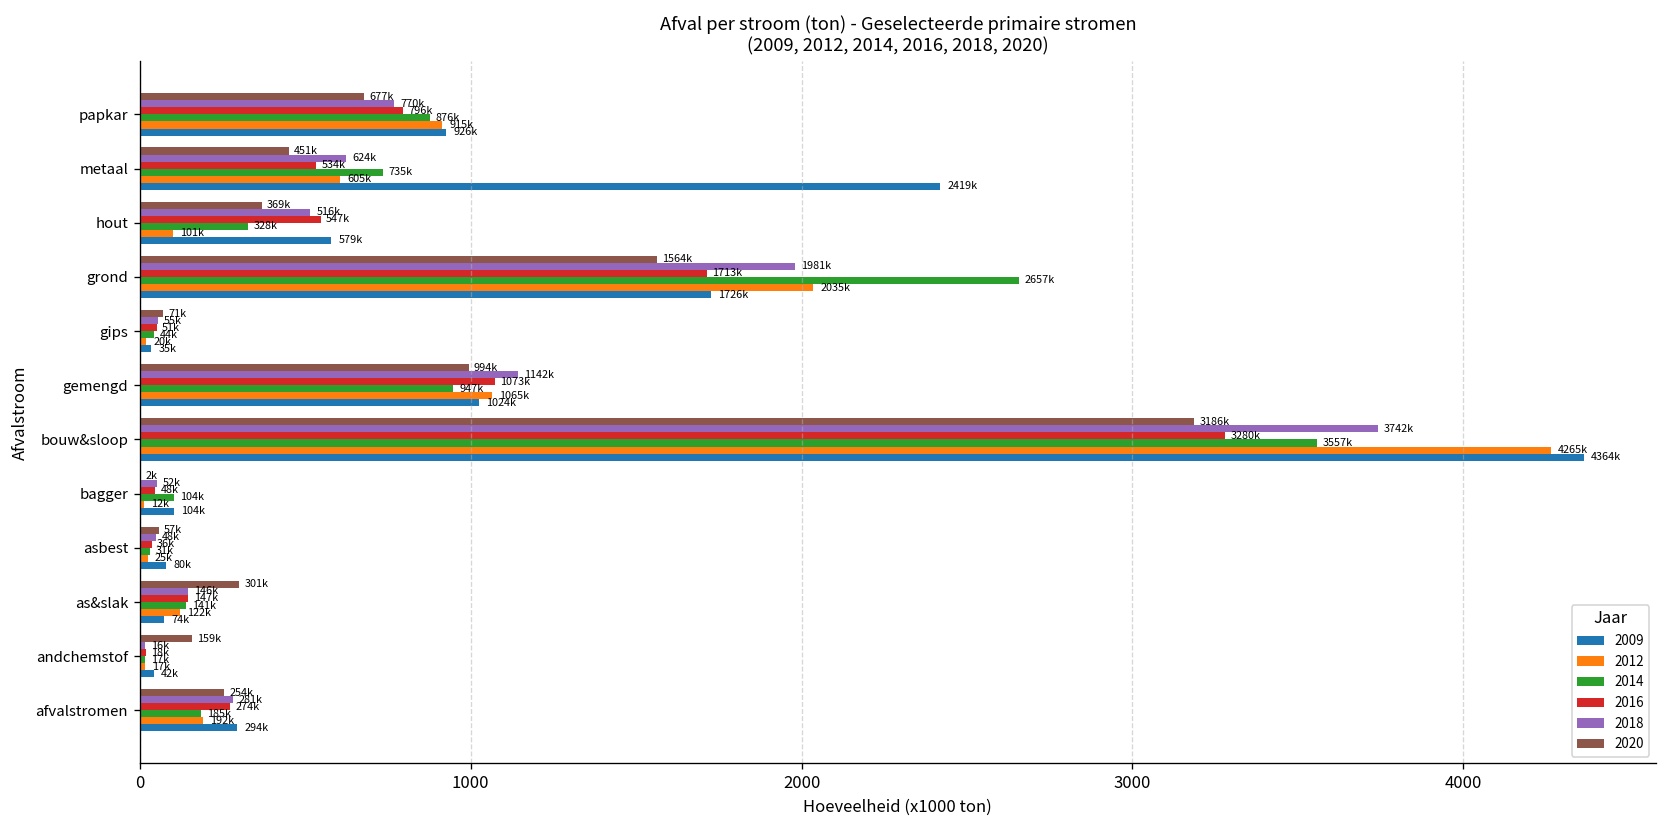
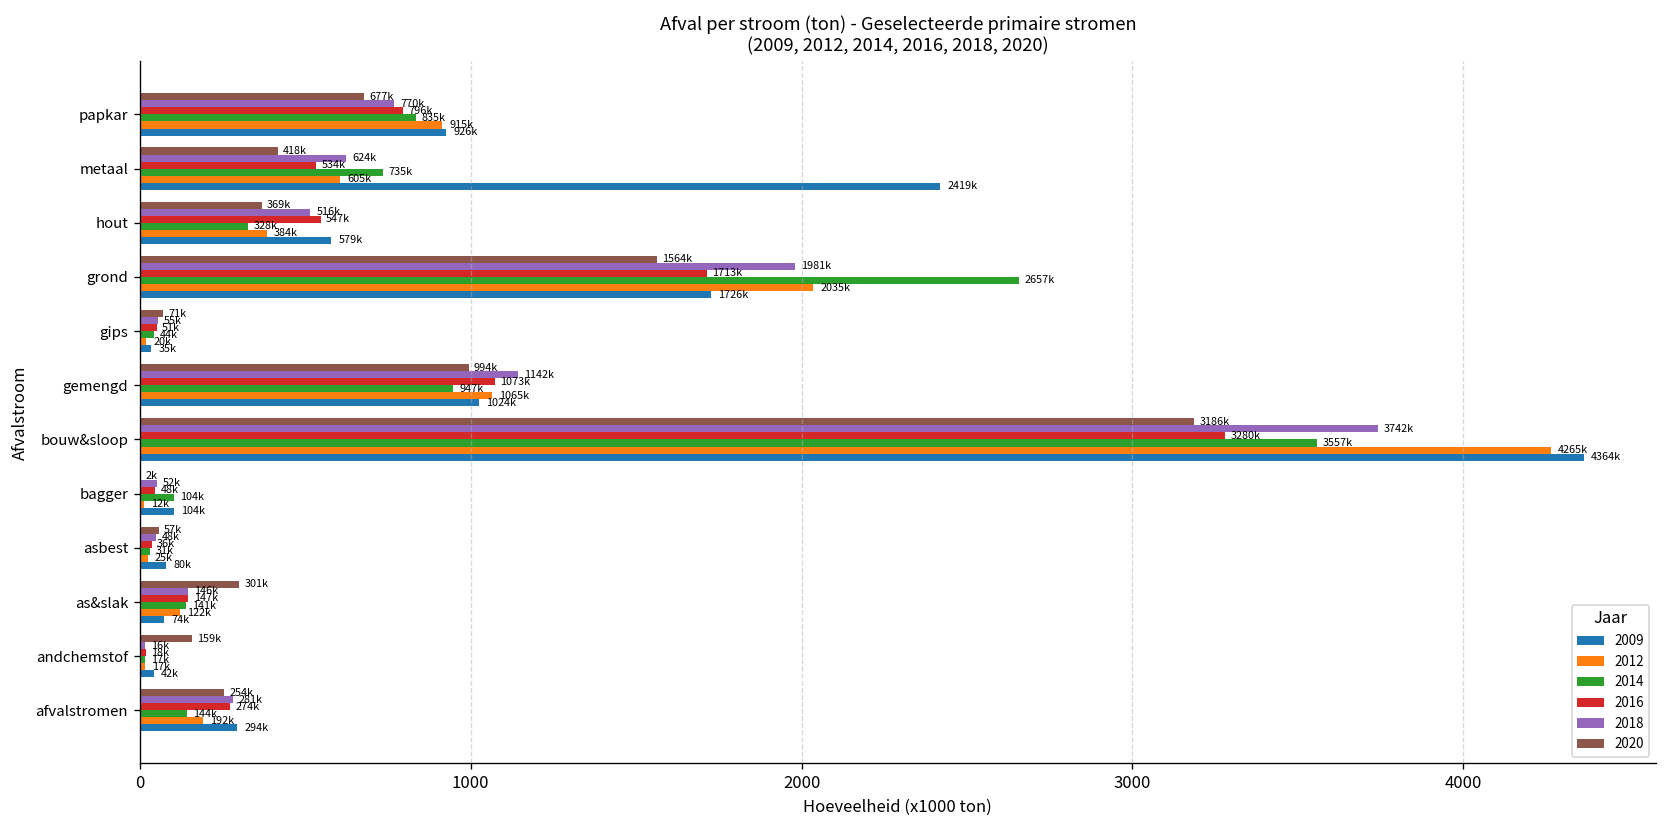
2014, papkar: 876k -> 835k
2020, metaal: 451k -> 418k
2012, hout: 101k -> 384k
2014, afvalstromen: 185k -> 144k
